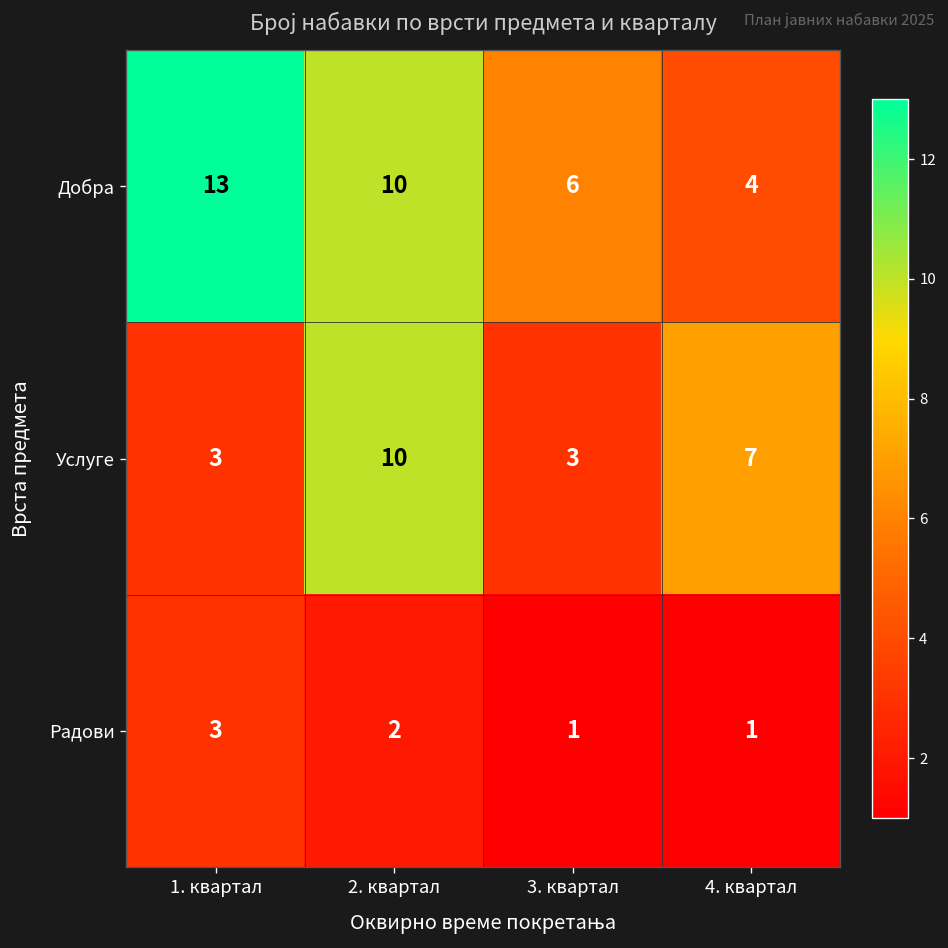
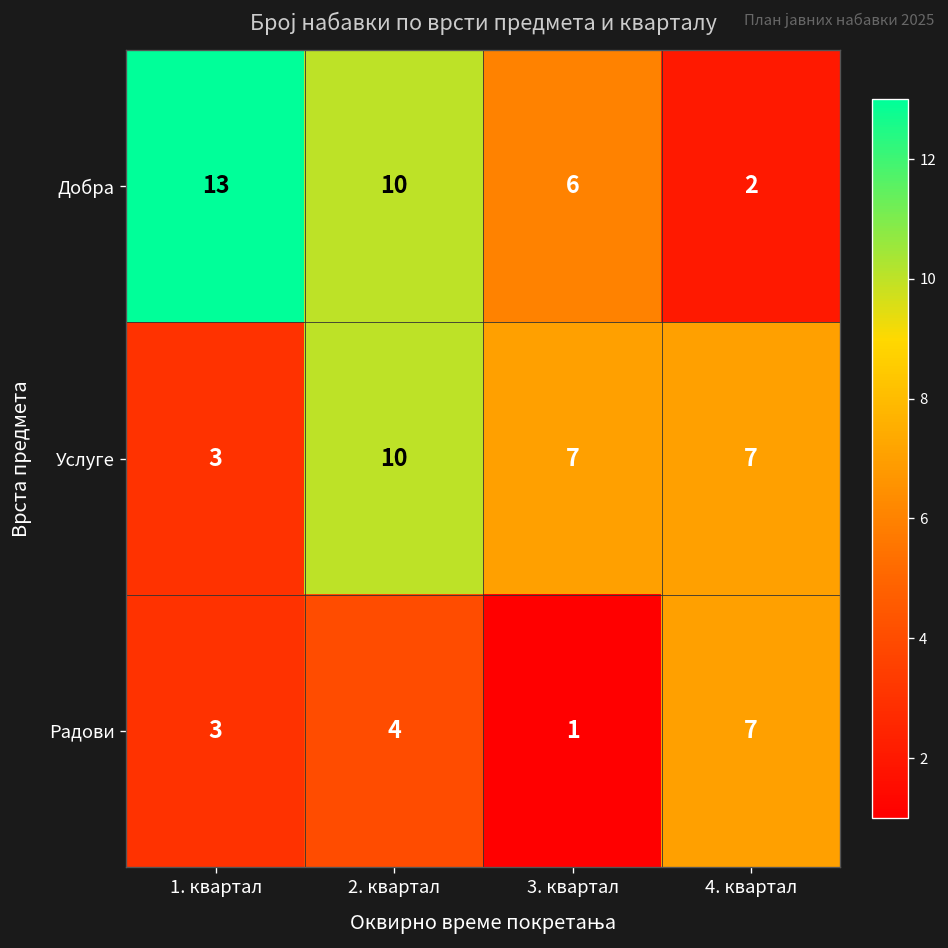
Добра, 4. квартал: 4 -> 2
Услуге, 3. квартал: 3 -> 7
Радови, 2. квартал: 2 -> 4
Радови, 4. квартал: 1 -> 7
